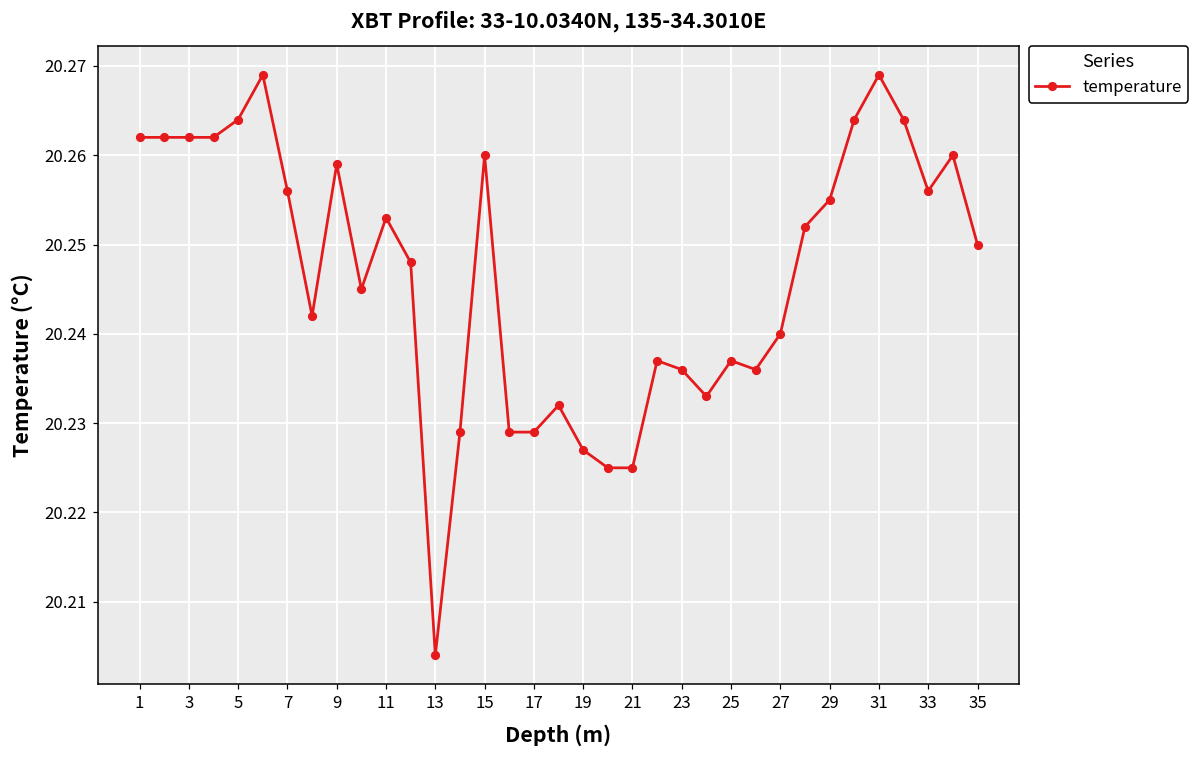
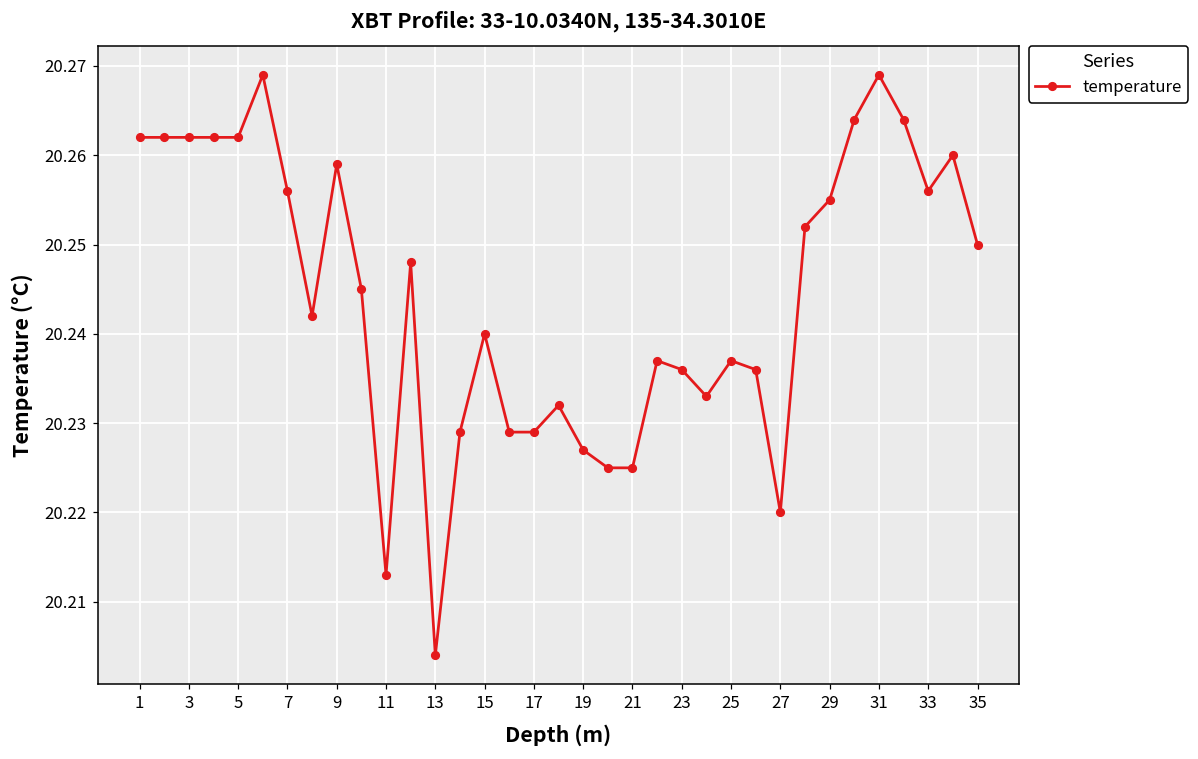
5: 20.264 -> 20.262
11: 20.253 -> 20.213
15: 20.26 -> 20.24
27: 20.24 -> 20.22
